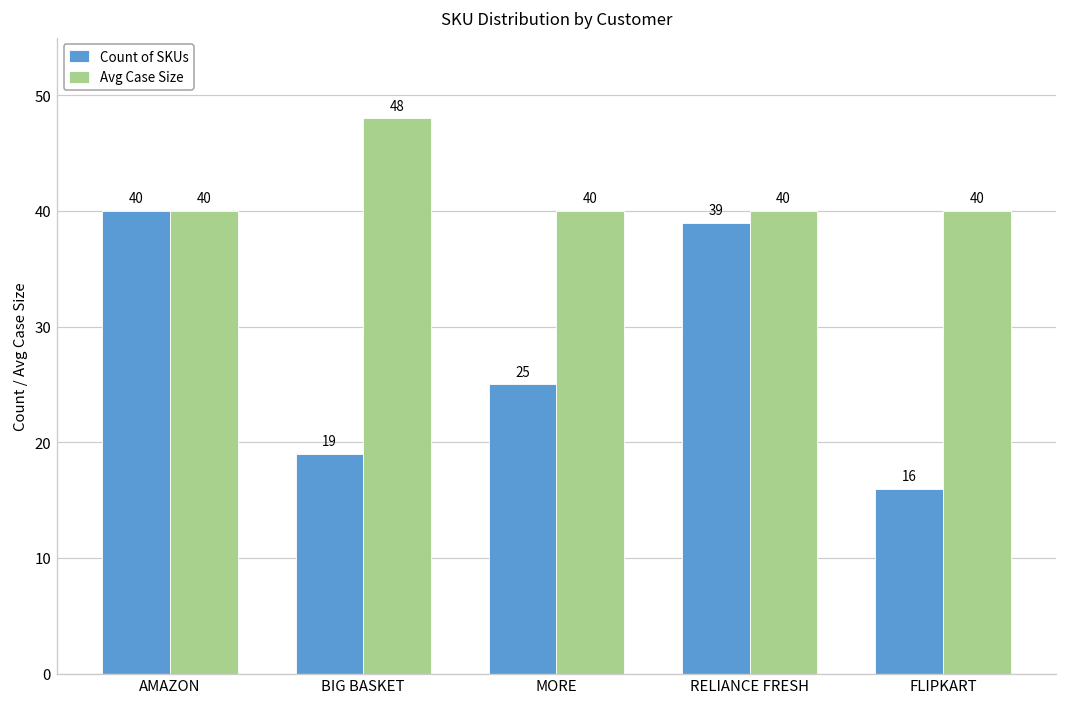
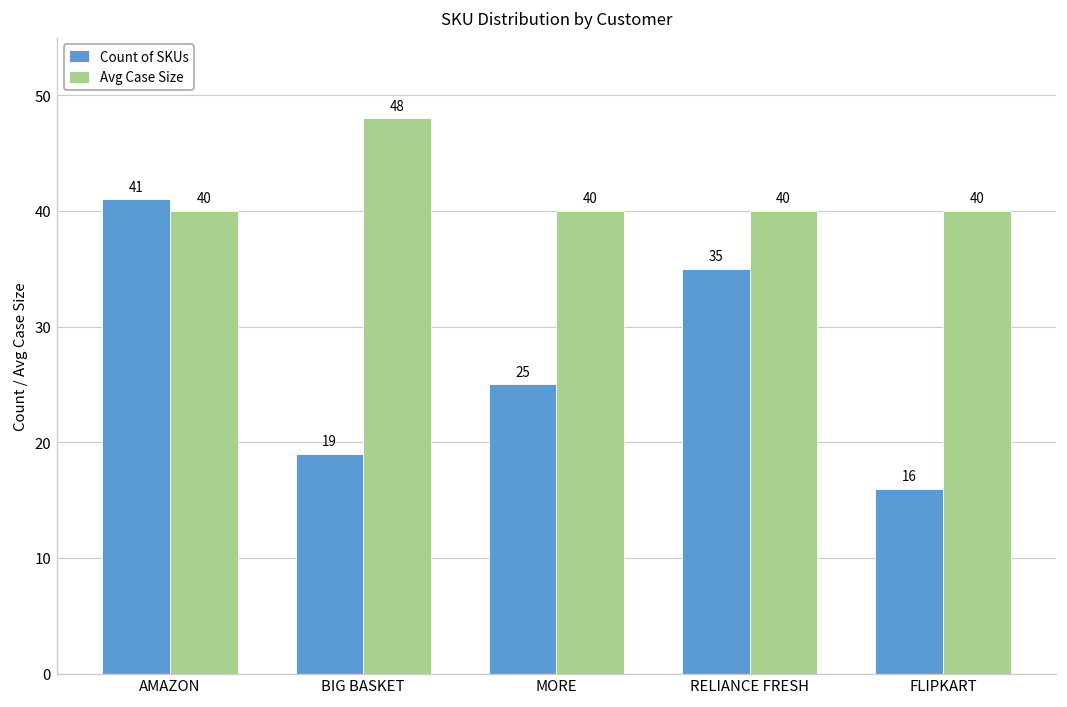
Count of SKUs, AMAZON: 40 -> 41
Count of SKUs, RELIANCE FRESH: 39 -> 35
